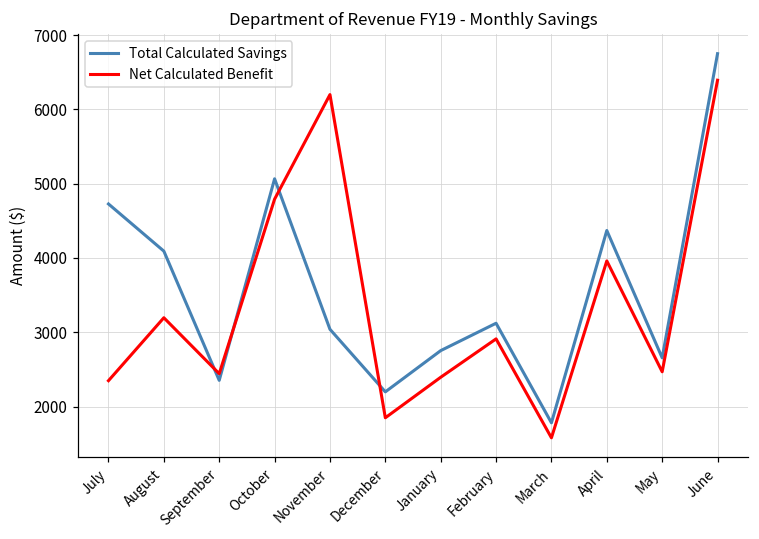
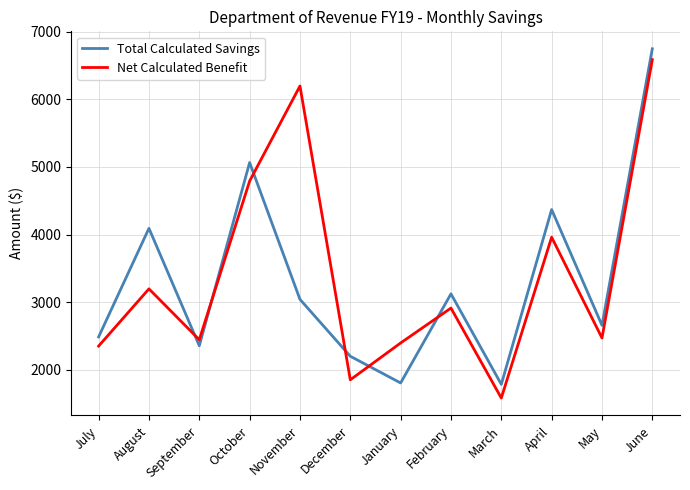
Total Calculated Savings, July: 4700 -> 2500
Total Calculated Savings, January: 2800 -> 1800
Net Calculated Benefit, June: 6400 -> 6600
